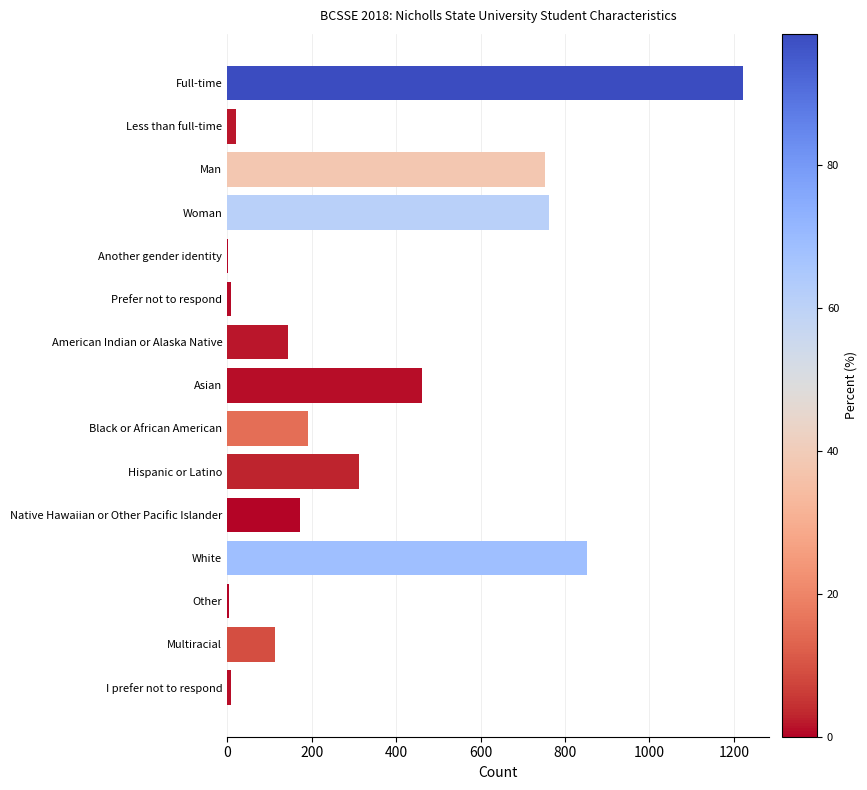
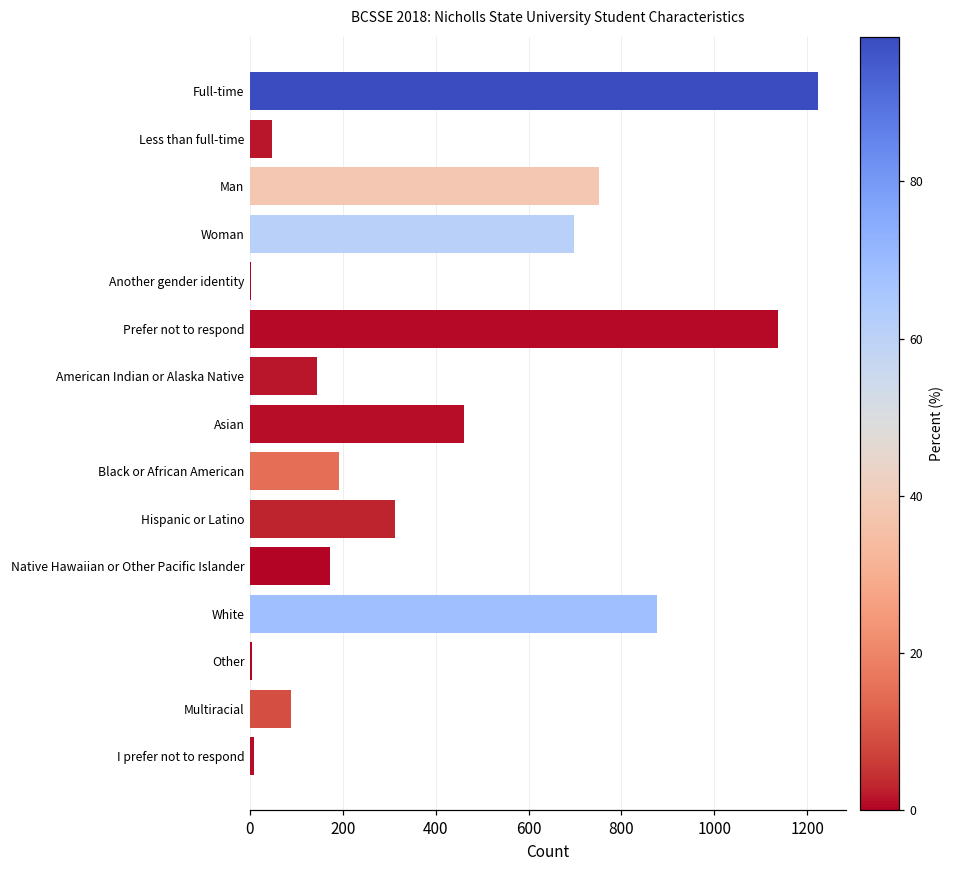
Less than full-time: 20 -> 50
Woman: 760 -> 700
Prefer not to respond: 10 -> 1140
White: 850 -> 880
Multiracial: 110 -> 90
